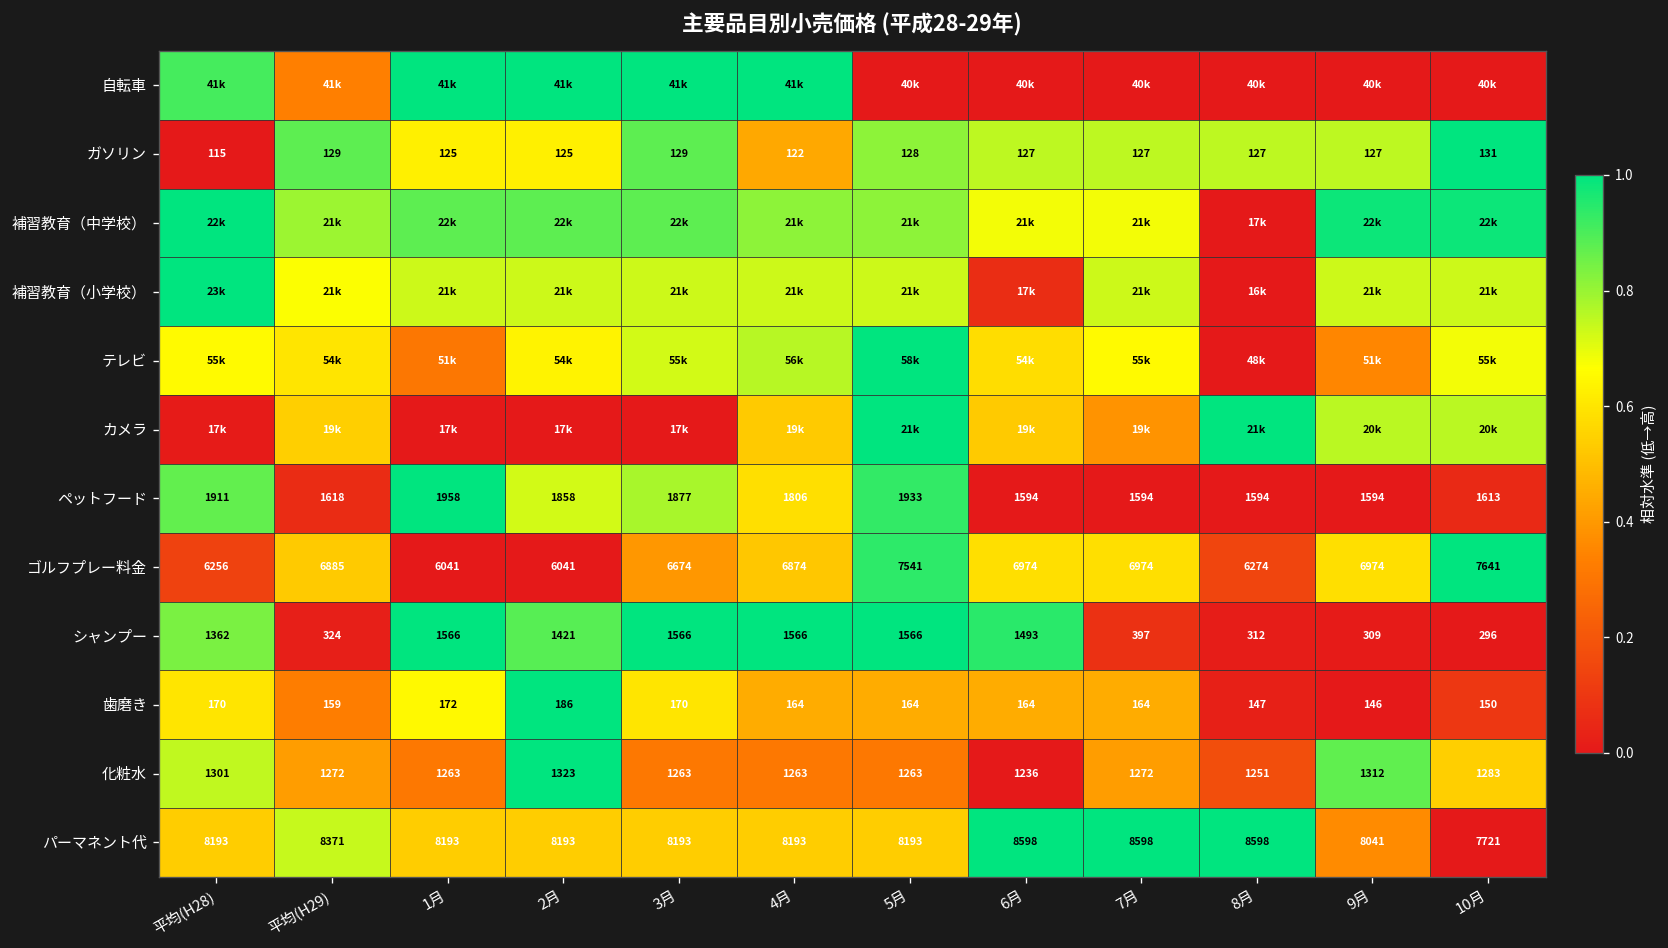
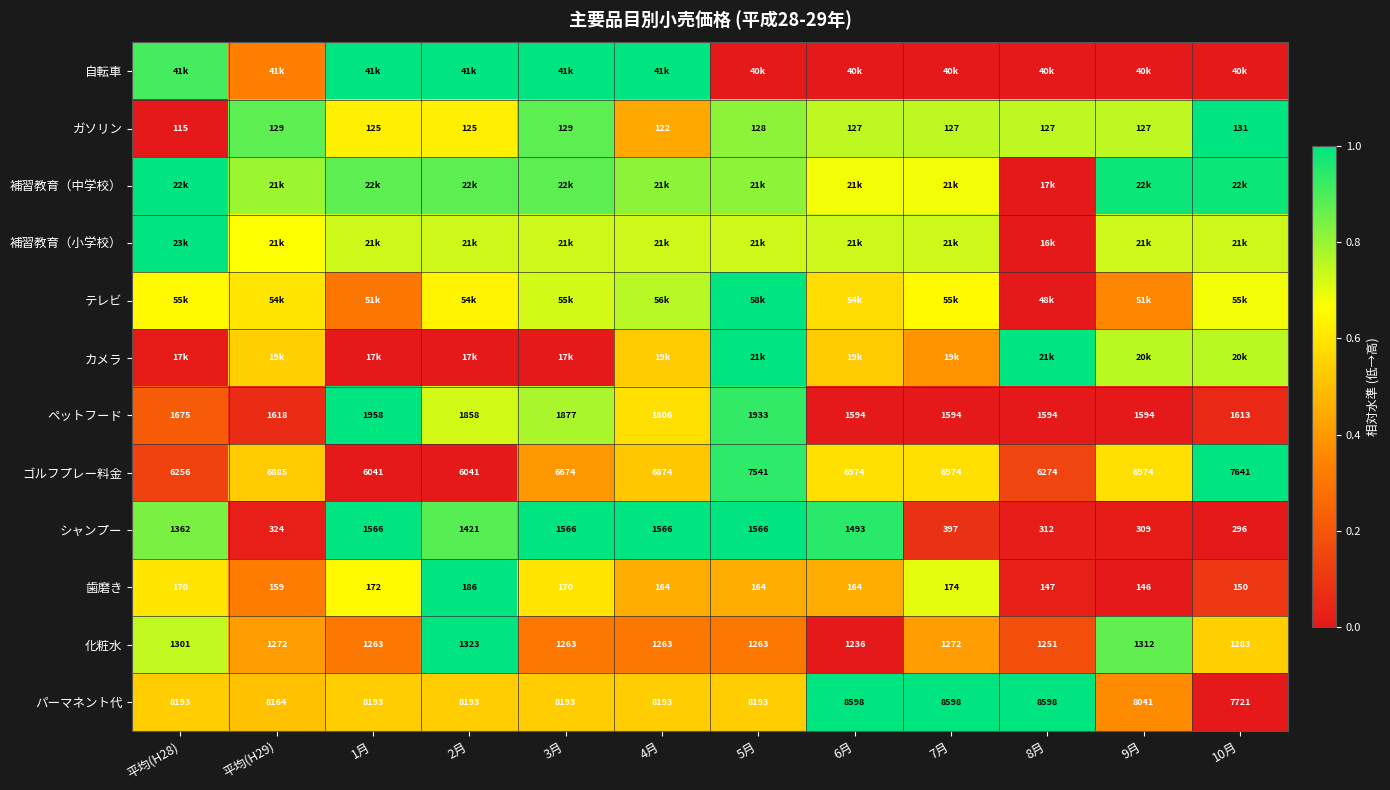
補習教育（小学校）, 6月: 17k -> 21k
ペットフード, 平均(H28): 1911 -> 1675
歯磨き, 7月: 164 -> 174
パーマネント代, 平均(H29): 8371 -> 8164
